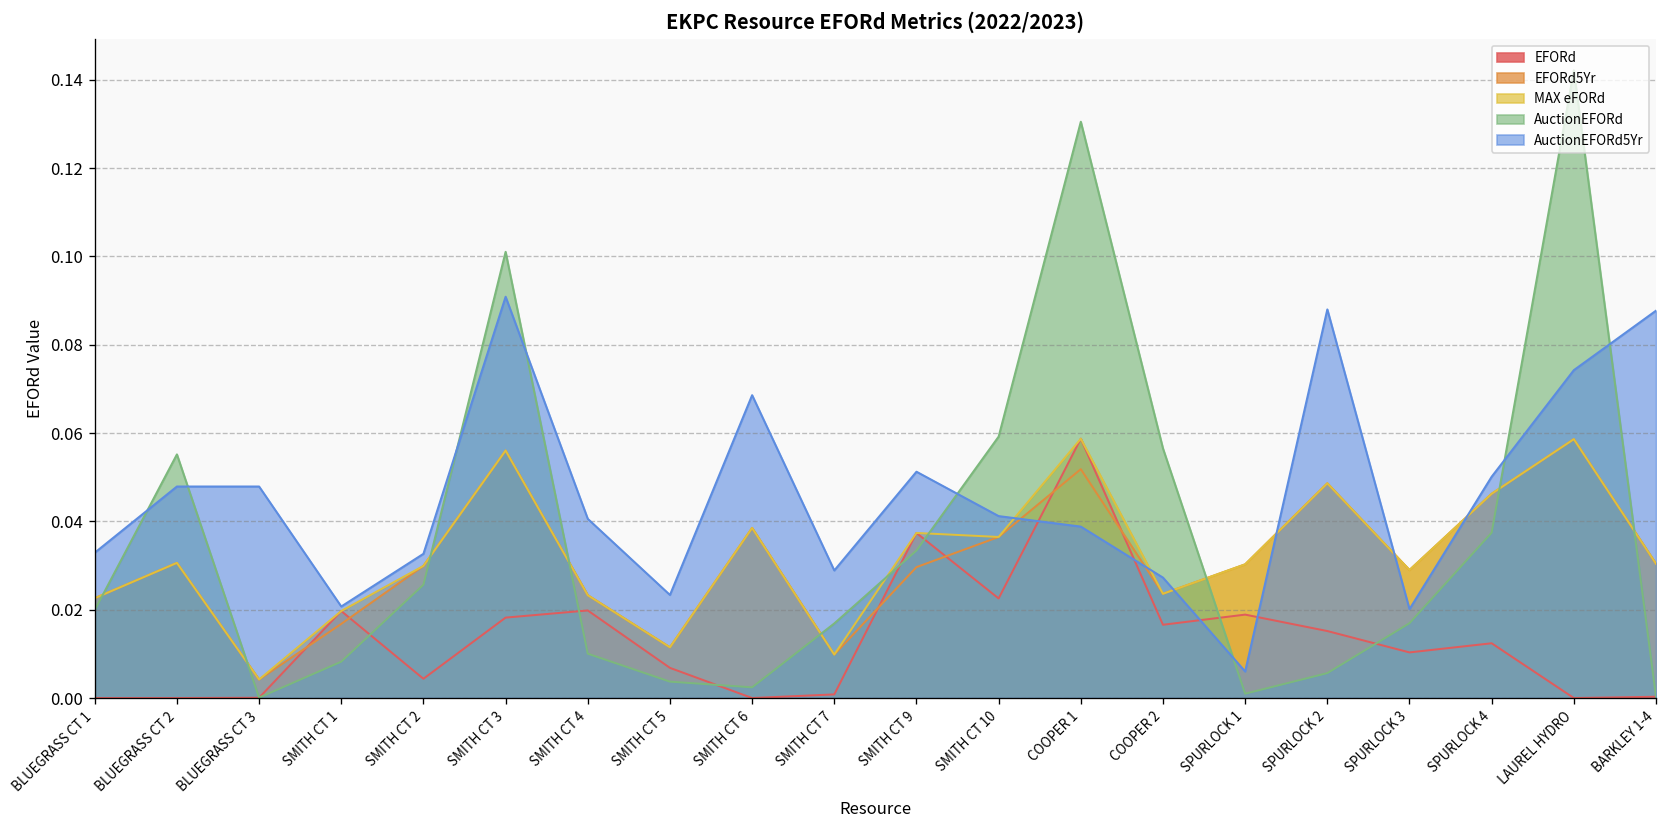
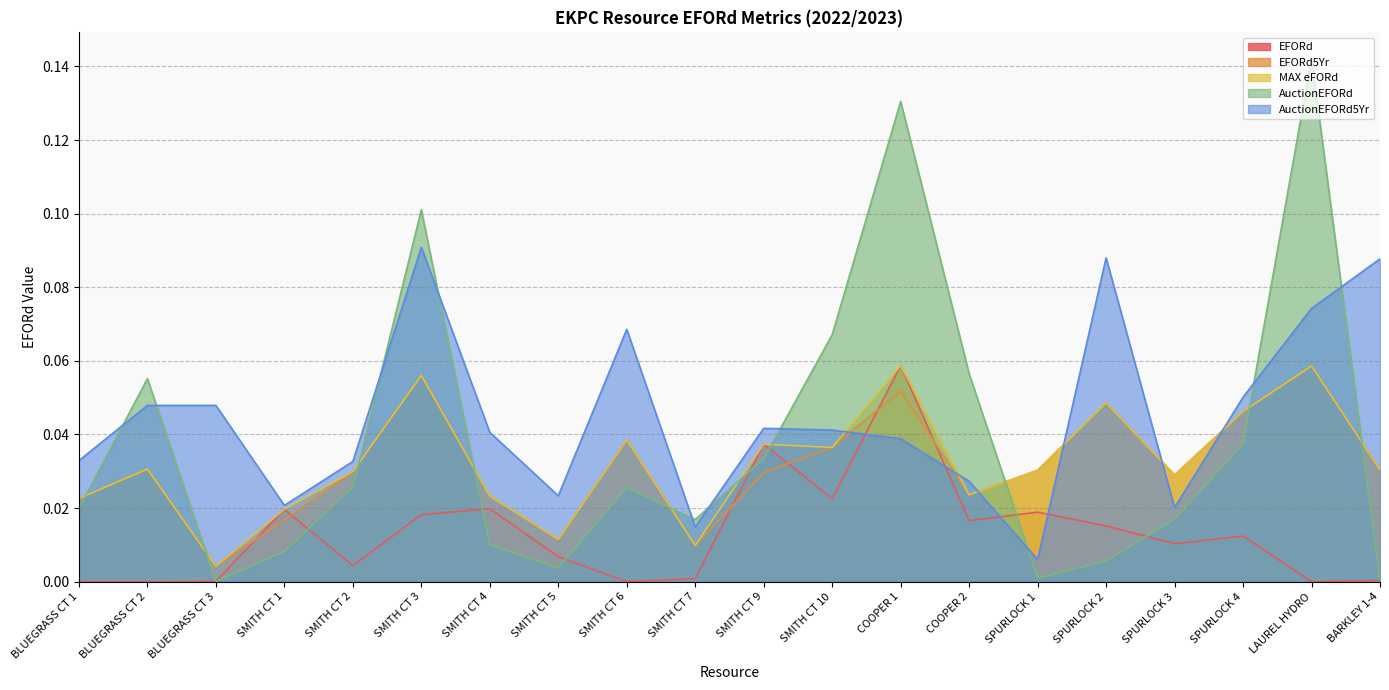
AuctionEFORd, SMITH CT 6: 0.002 -> 0.026
AuctionEFORd5Yr, SMITH CT 7: 0.029 -> 0.015
AuctionEFORd5Yr, SMITH CT 9: 0.051 -> 0.042
AuctionEFORd, SMITH CT 10: 0.059 -> 0.067
